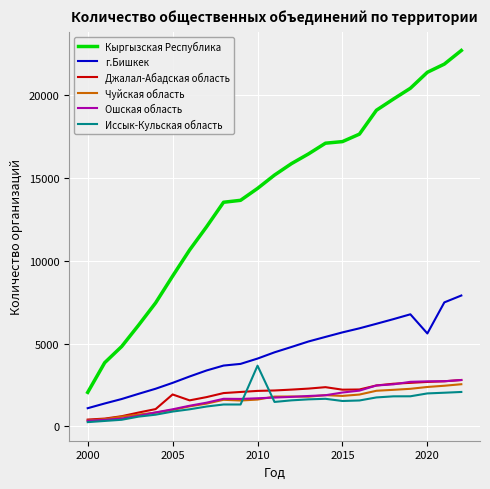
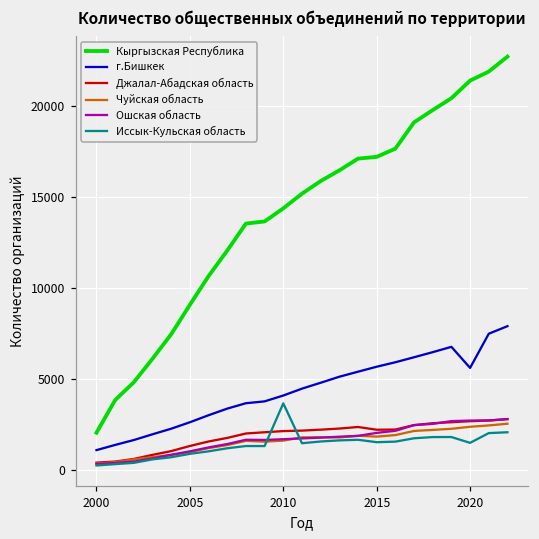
Джалал-Абадская область, 2005: 1900 -> 1300
Иссык-Кульская область, 2020: 2000 -> 1500
